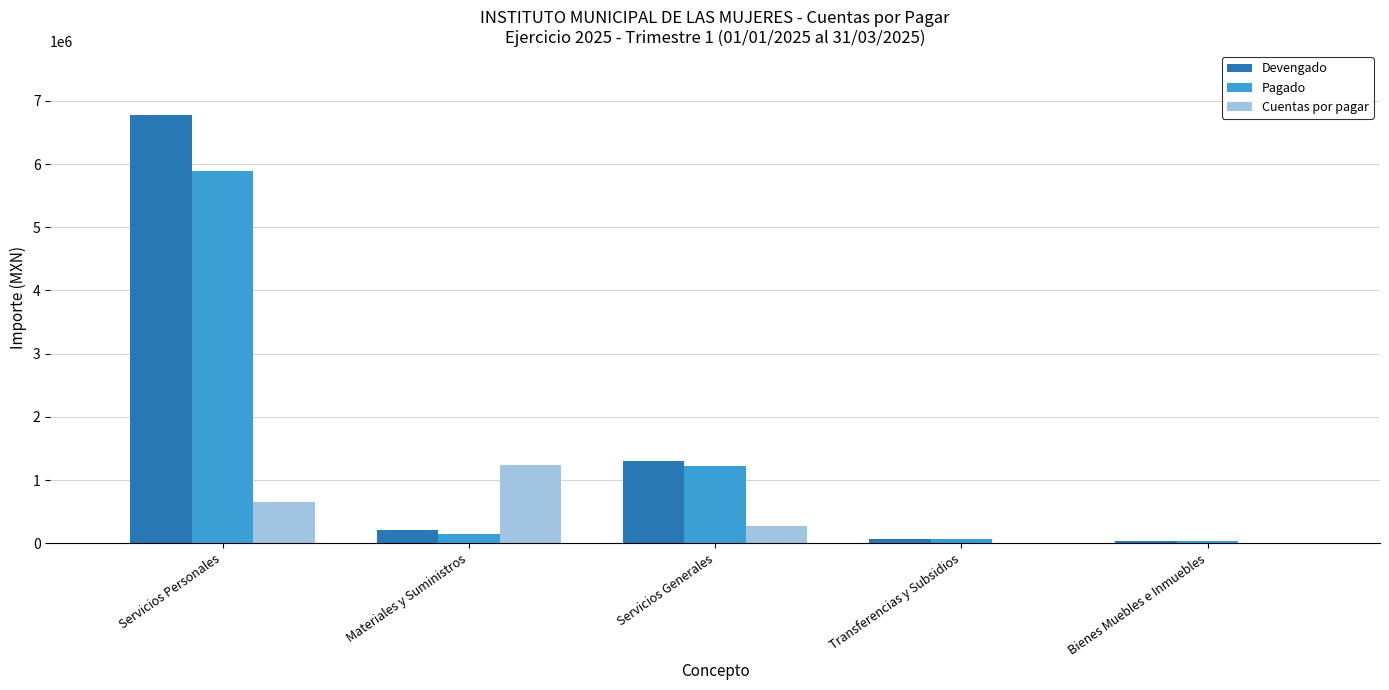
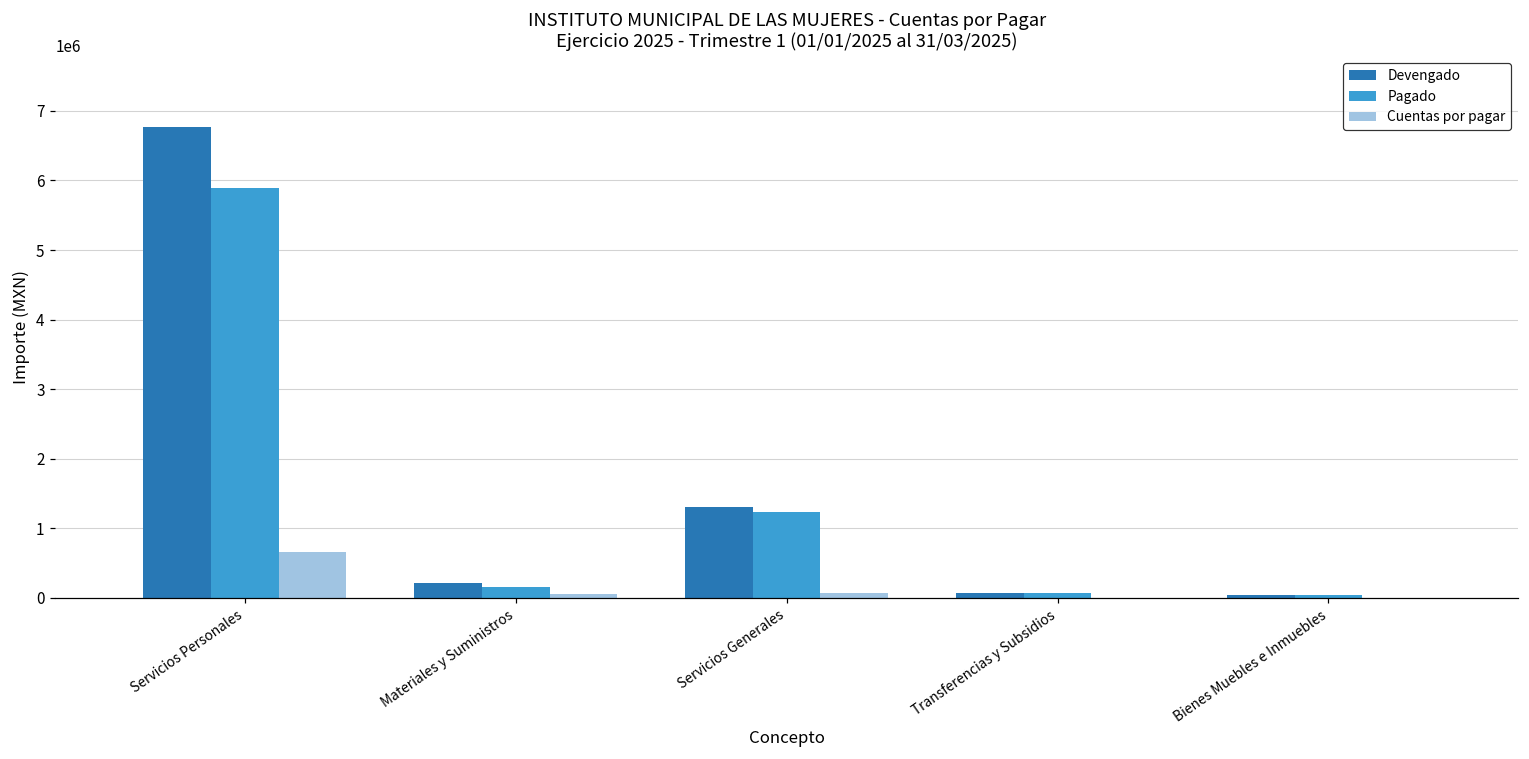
Cuentas por pagar, Materiales y Suministros: 1200000 -> 100000
Cuentas por pagar, Servicios Generales: 300000 -> 100000
